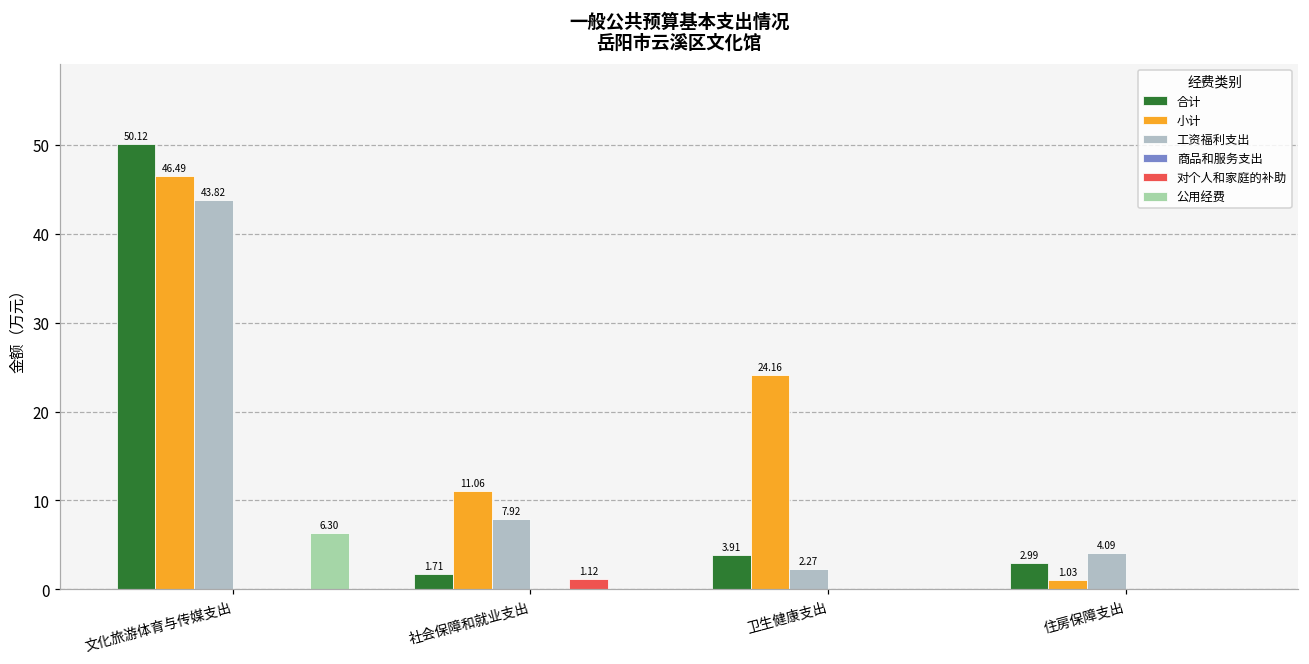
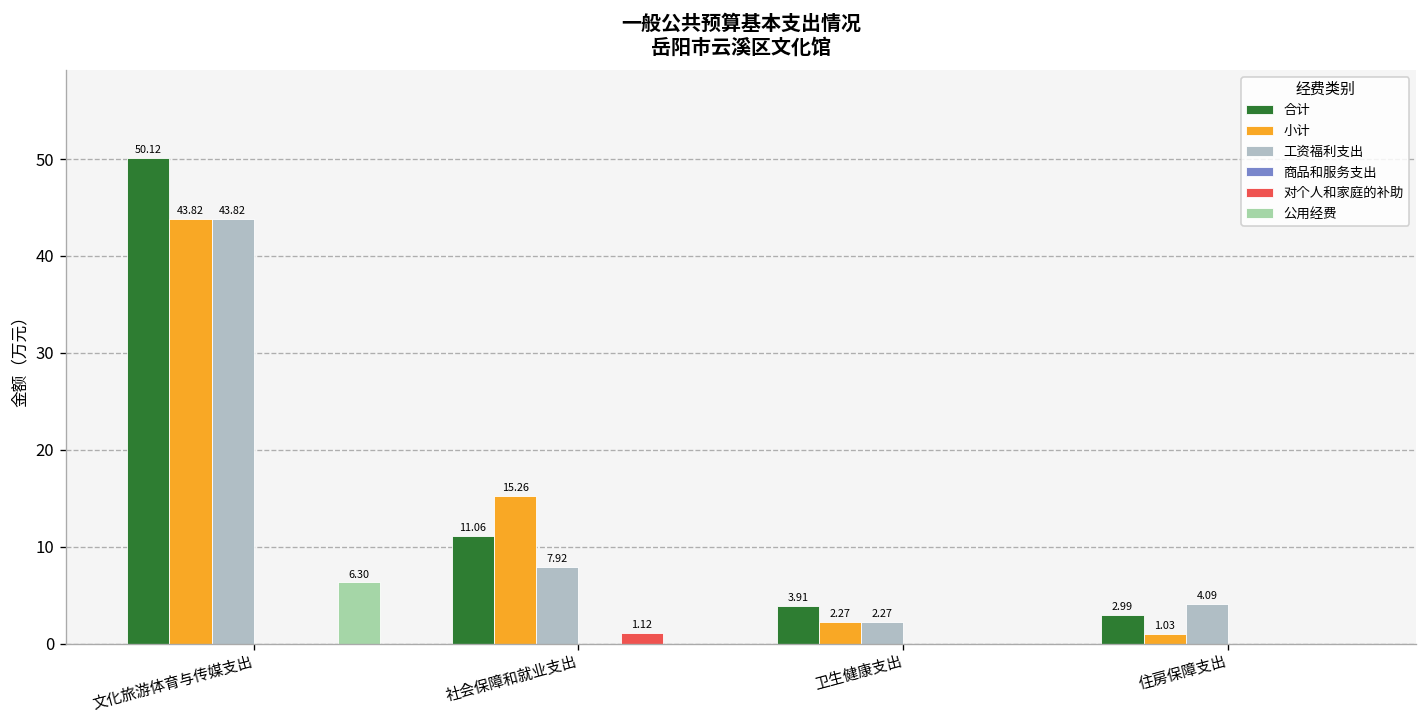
小计, 文化旅游体育与传媒支出: 46.49 -> 43.82
合计, 社会保障和就业支出: 1.71 -> 11.06
小计, 社会保障和就业支出: 11.06 -> 15.26
小计, 卫生健康支出: 24.16 -> 2.27
